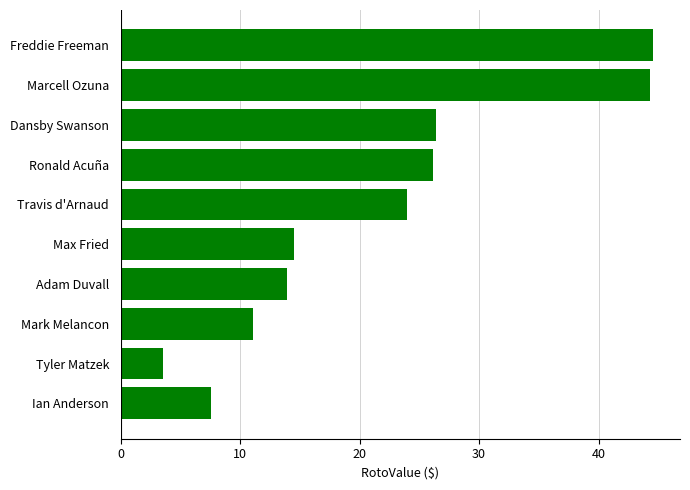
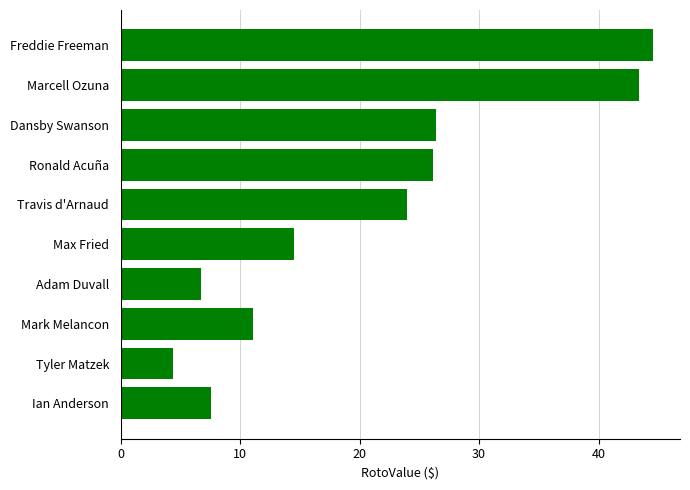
Marcell Ozuna: 44.3 -> 43.4
Adam Duvall: 14.0 -> 6.7
Tyler Matzek: 3.6 -> 4.4
